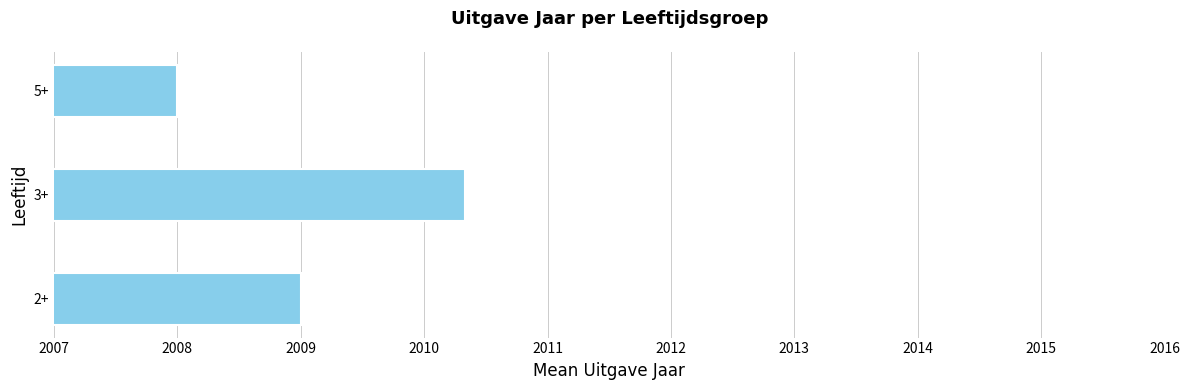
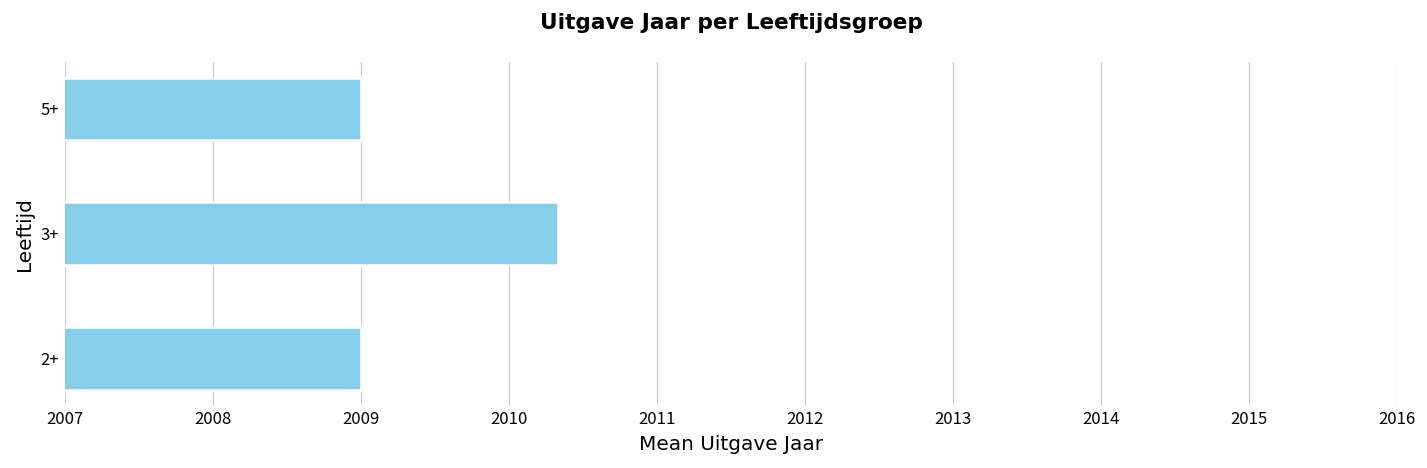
5+: 2008 -> 2009
